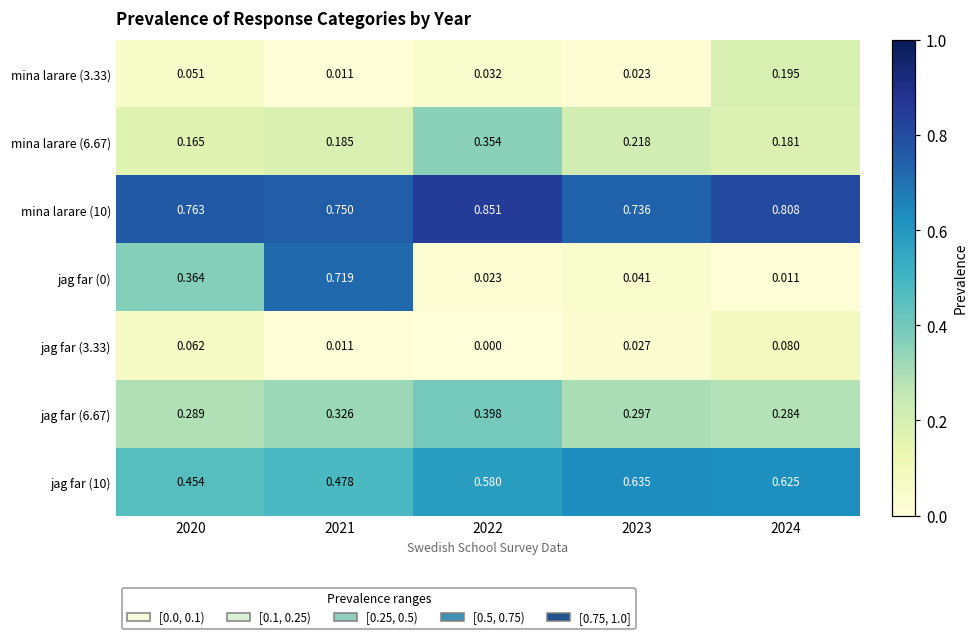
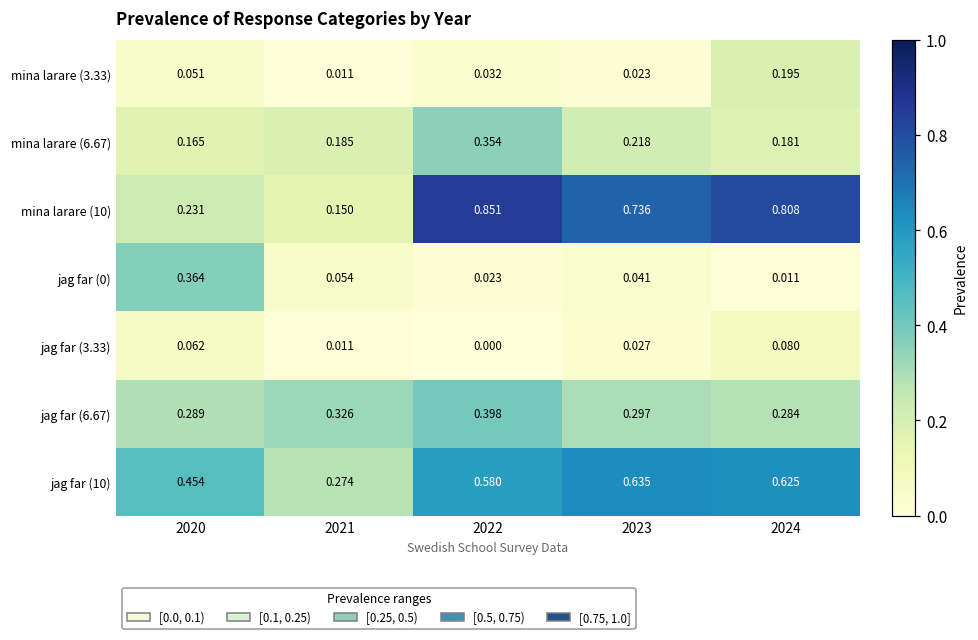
mina larare (10), 2020: 0.763 -> 0.231
mina larare (10), 2021: 0.750 -> 0.150
jag far (0), 2021: 0.719 -> 0.054
jag far (10), 2021: 0.478 -> 0.274
